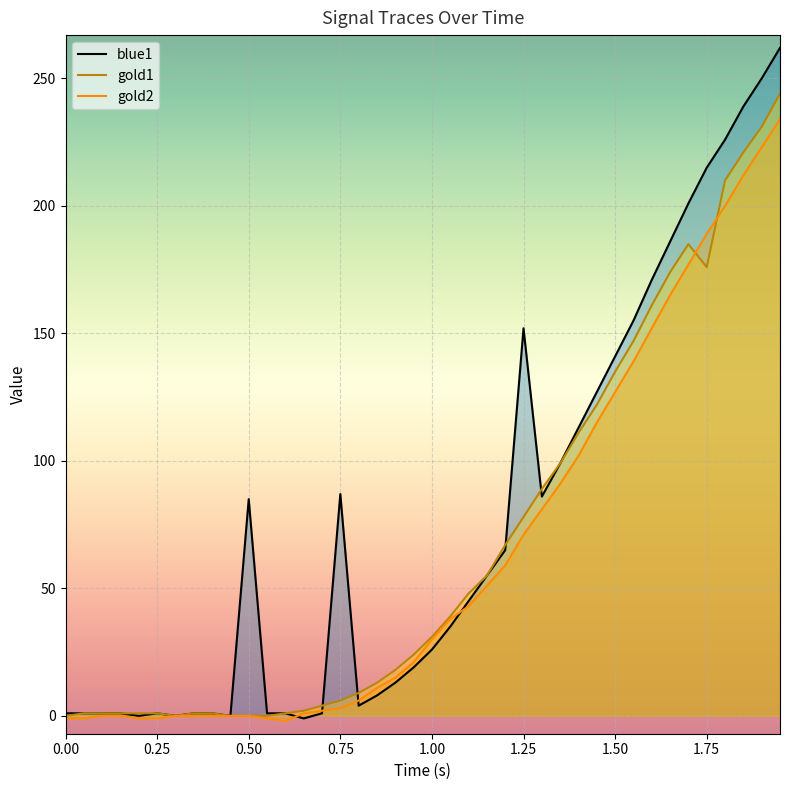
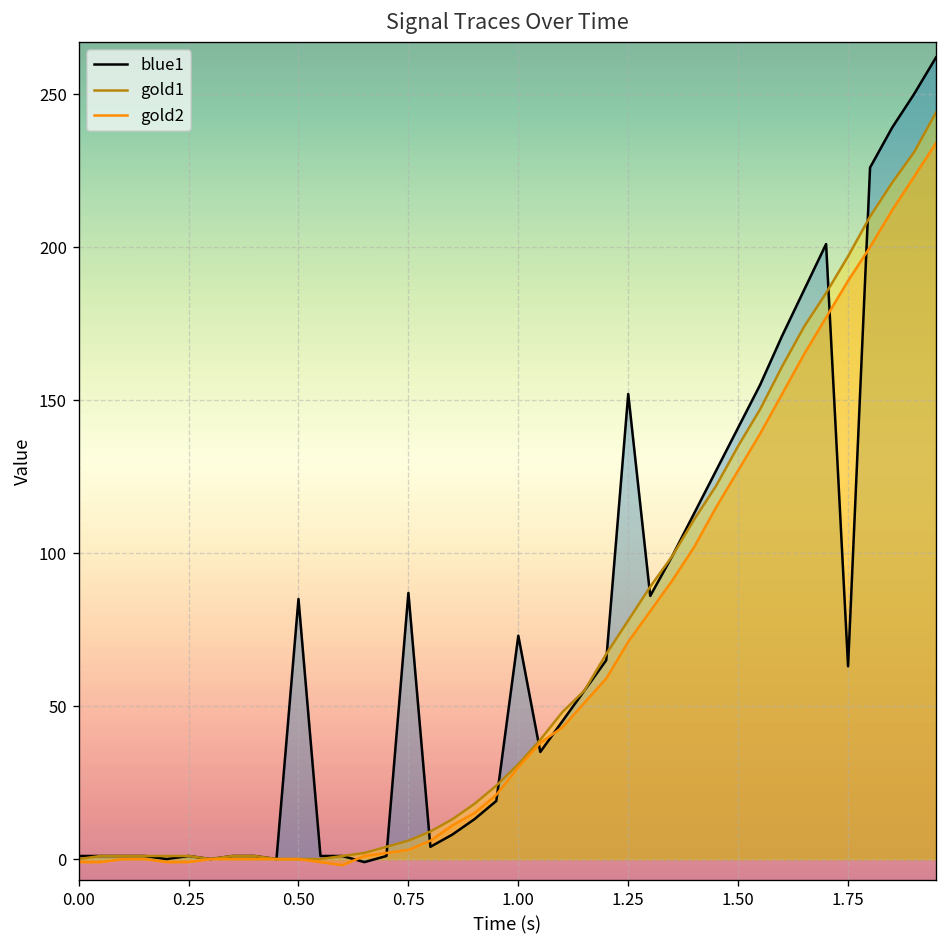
blue1, 1.00: 26 -> 73
blue1, 1.75: 215 -> 63
gold1, 1.75: 176 -> 197
